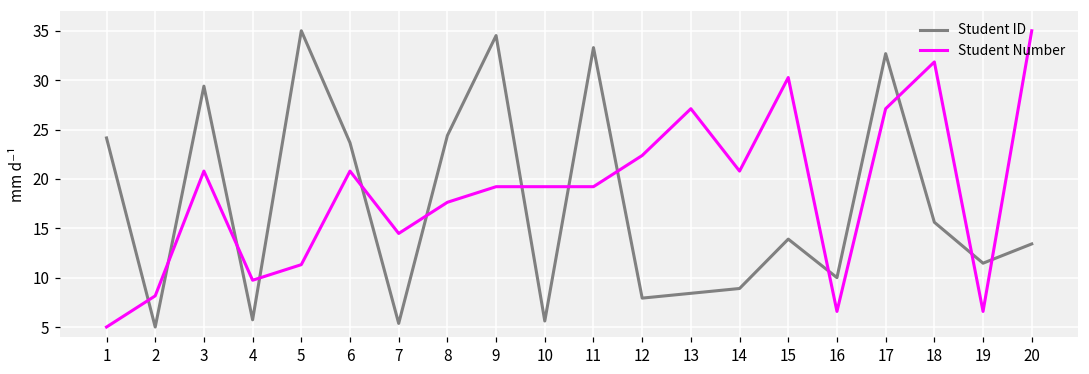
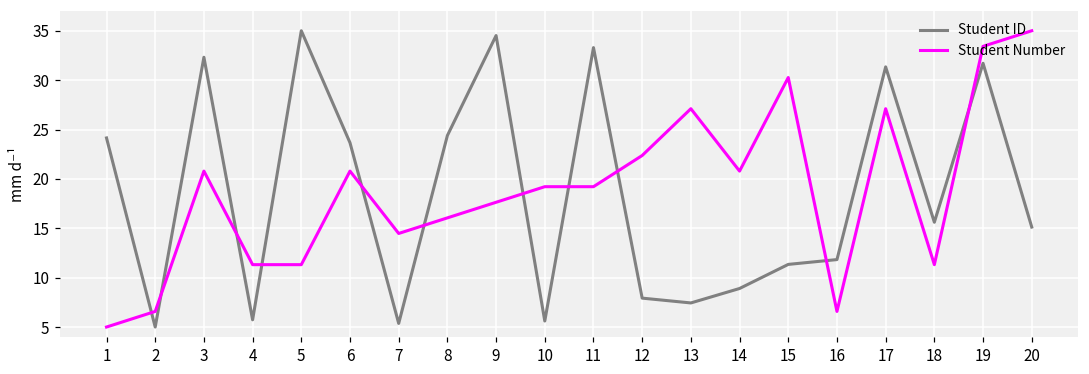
Student Number, 2: 8 -> 7
Student ID, 3: 29 -> 32
Student Number, 4: 10 -> 11
Student Number, 8: 18 -> 16
Student Number, 9: 19 -> 18
Student ID, 13: 8 -> 7
Student ID, 15: 14 -> 11
Student ID, 16: 10 -> 12
Student ID, 17: 33 -> 31
Student Number, 18: 32 -> 11
Student ID, 19: 11 -> 32
Student Number, 19: 7 -> 33
Student ID, 20: 13 -> 15
